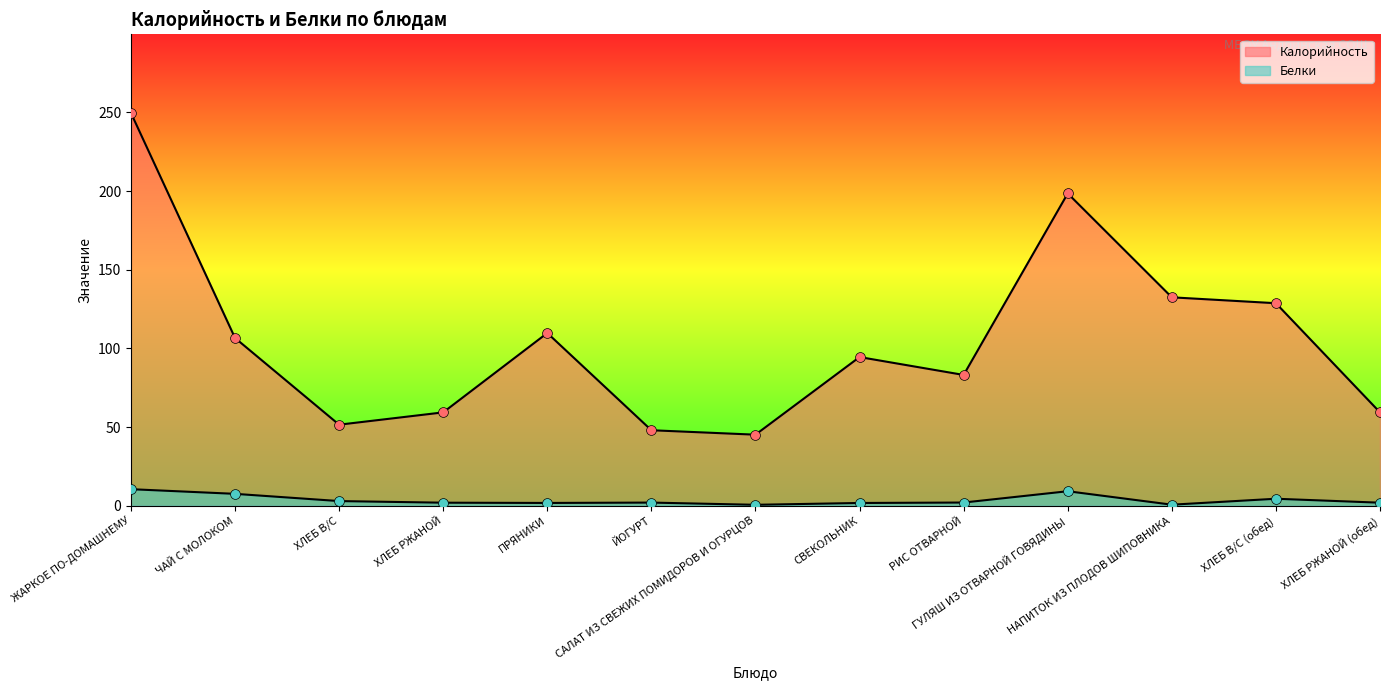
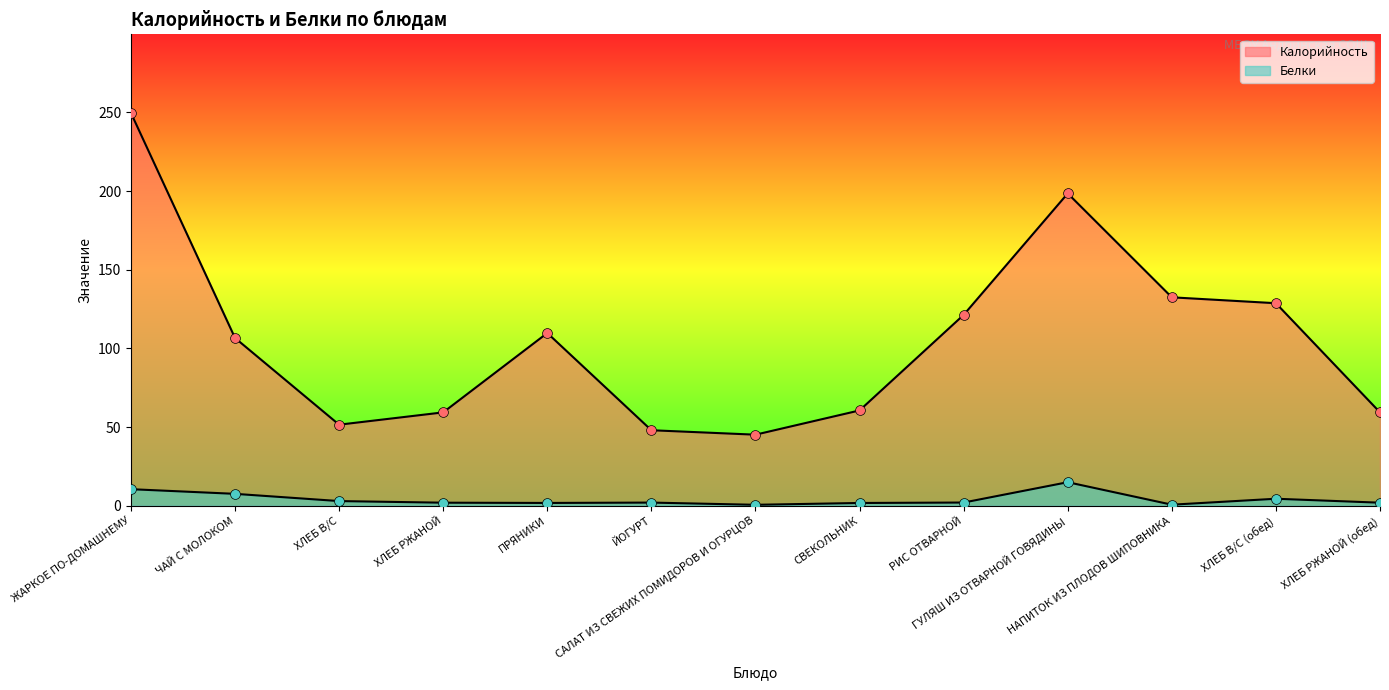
Калорийность, СВЕКОЛЬНИК: 95 -> 61
Калорийность, РИС ОТВАРНОЙ: 83 -> 121
Белки, ГУЛЯШ ИЗ ОТВАРНОЙ ГОВЯДИНЫ: 9 -> 15
